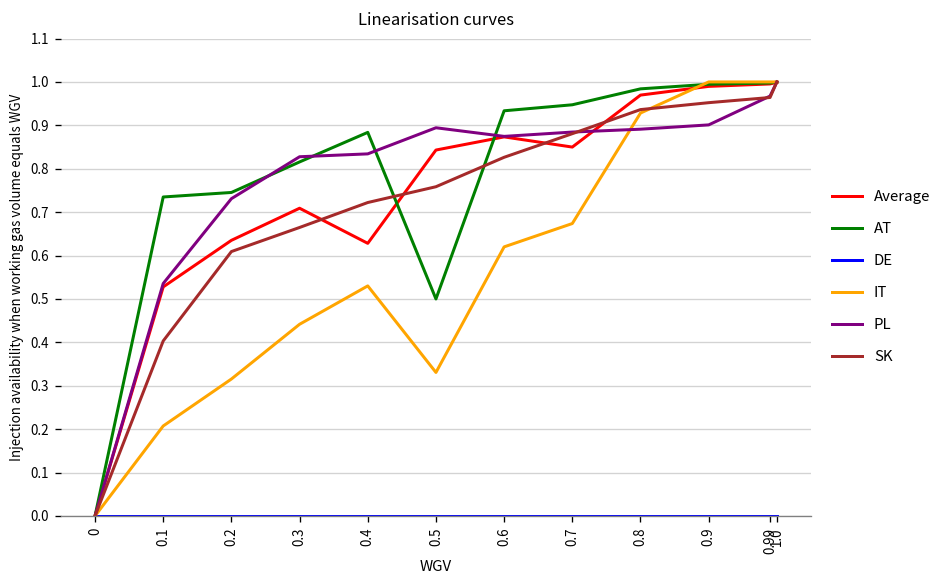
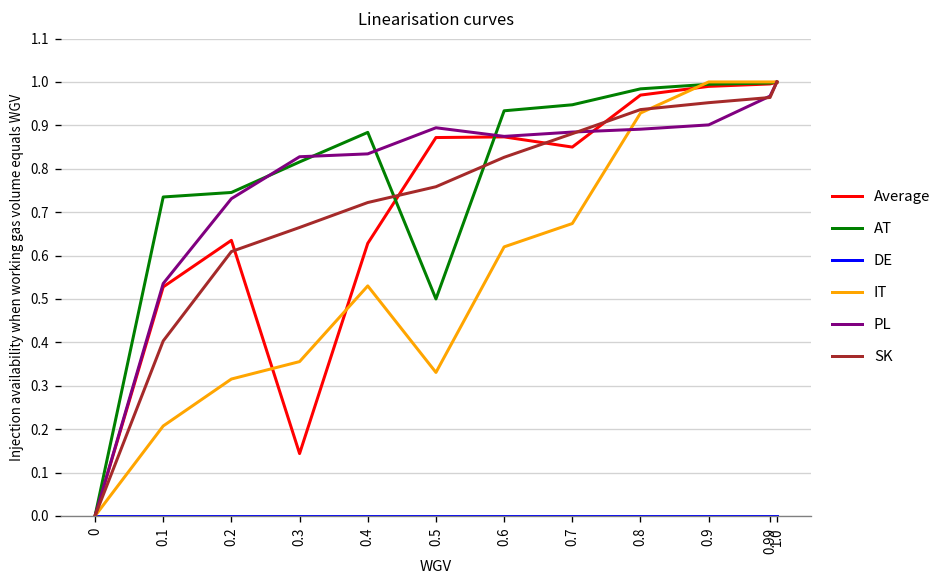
Average, 0.3: 0.71 -> 0.14
IT, 0.3: 0.44 -> 0.36
Average, 0.5: 0.84 -> 0.87
